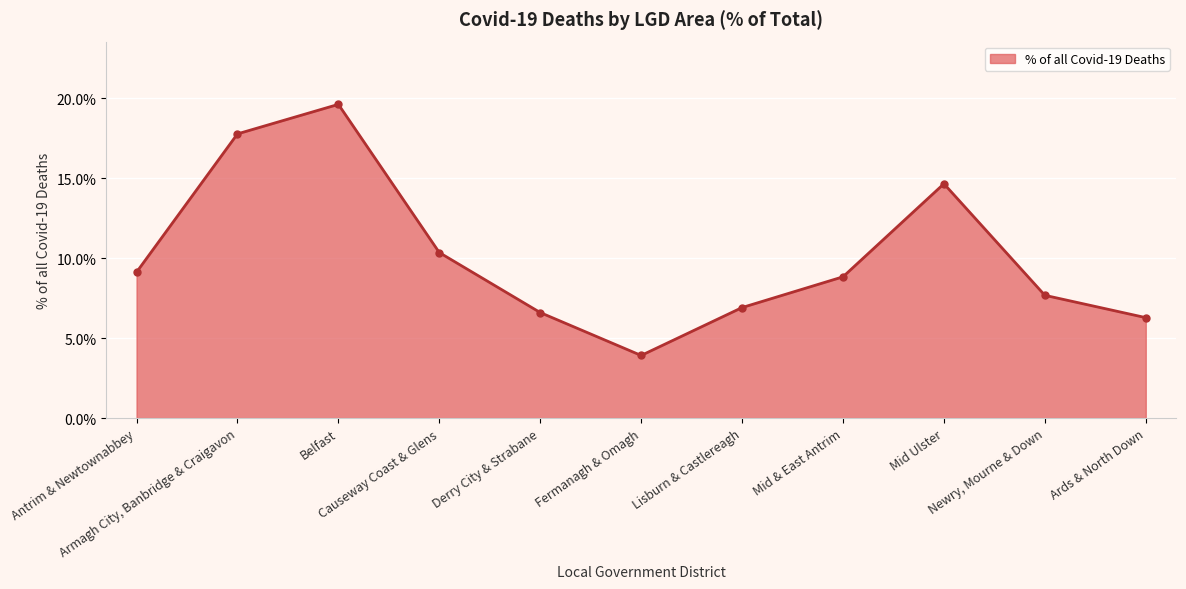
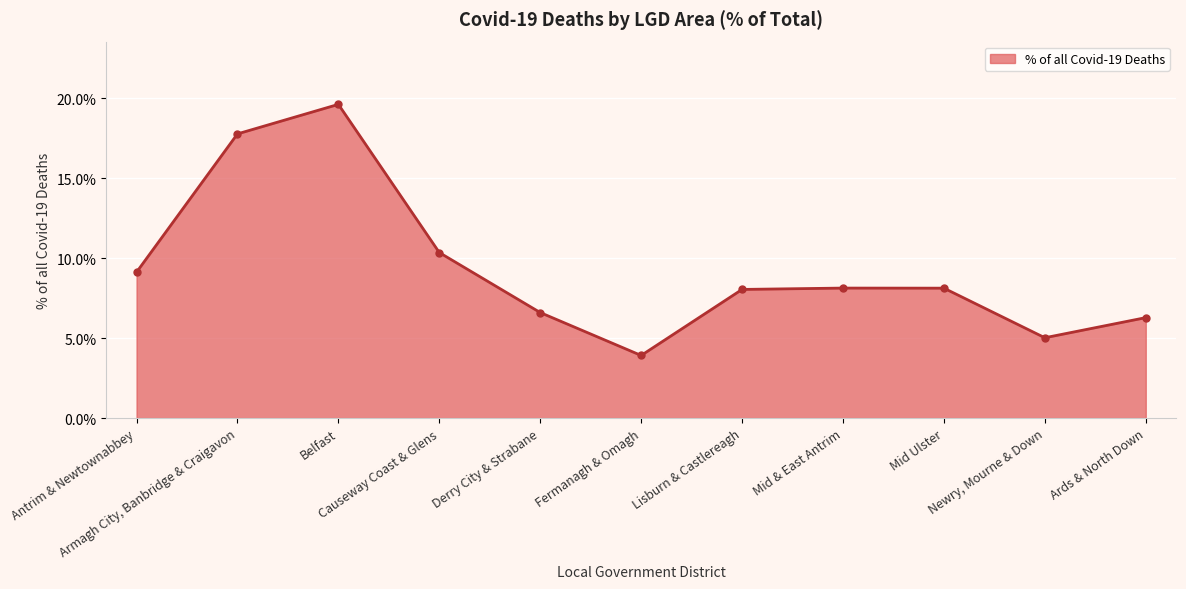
Lisburn & Castlereagh: 6.9% -> 8.0%
Mid & East Antrim: 8.8% -> 8.1%
Mid Ulster: 14.6% -> 8.1%
Newry, Mourne & Down: 7.7% -> 5.0%
